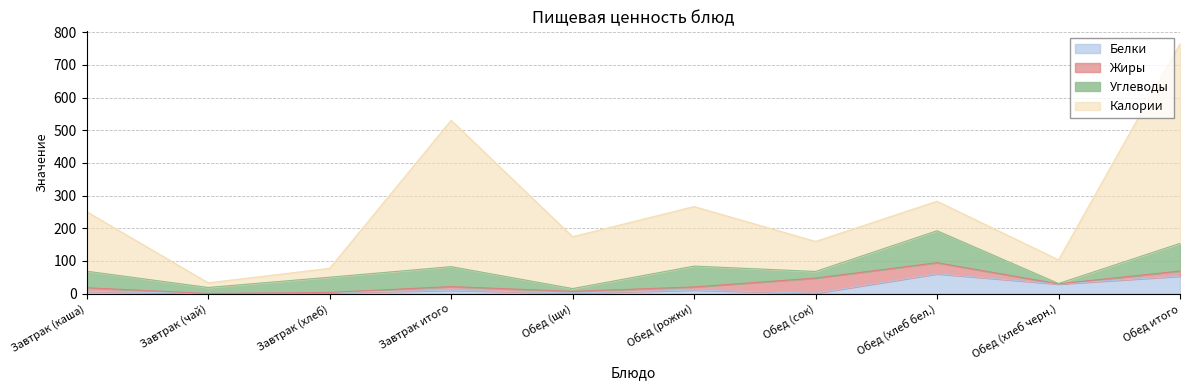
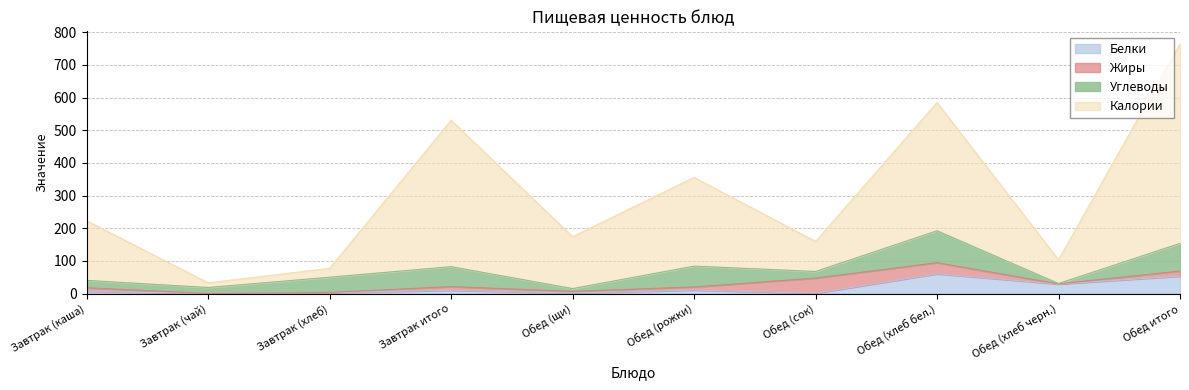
Углеводы, Завтрак (каша): 50 -> 20
Калории, Обед (рожки): 180 -> 270
Калории, Обед (хлеб бел.): 90 -> 390
